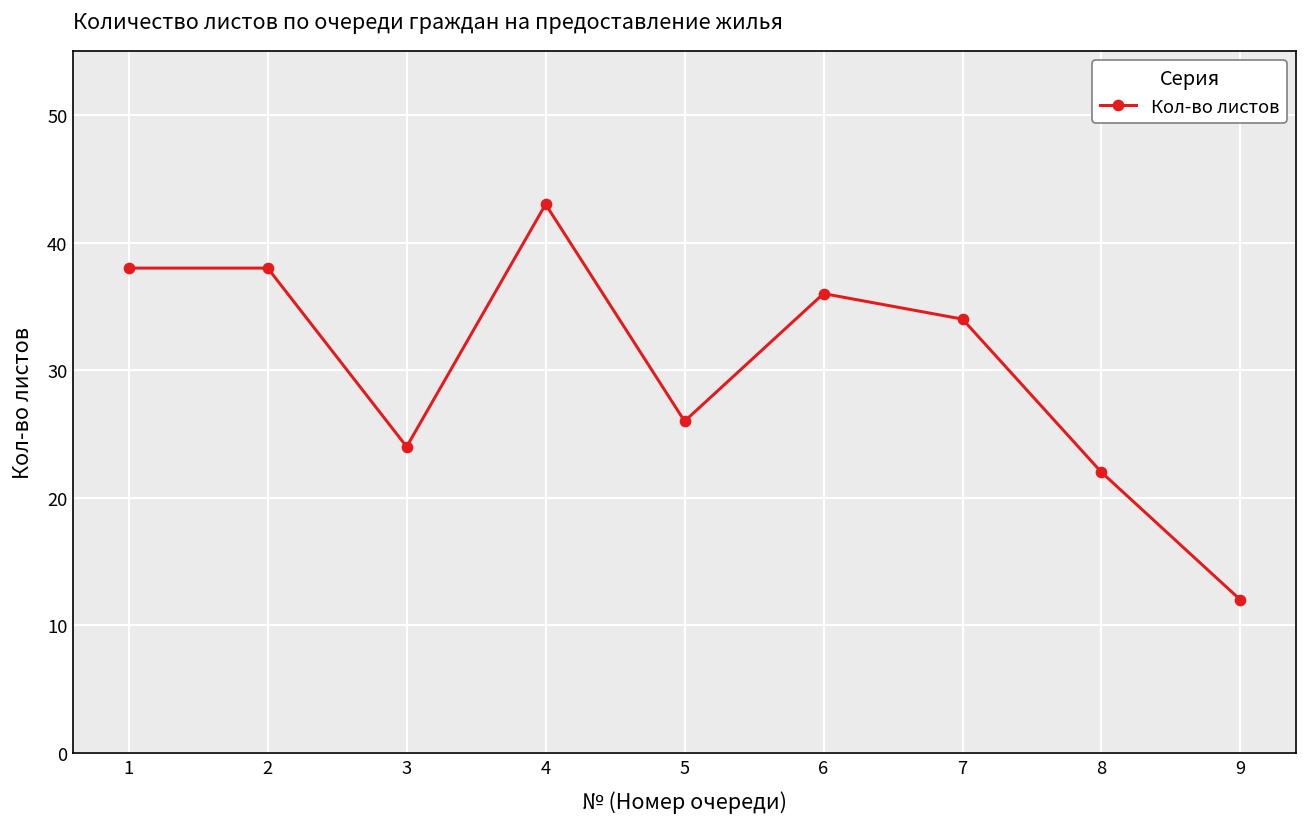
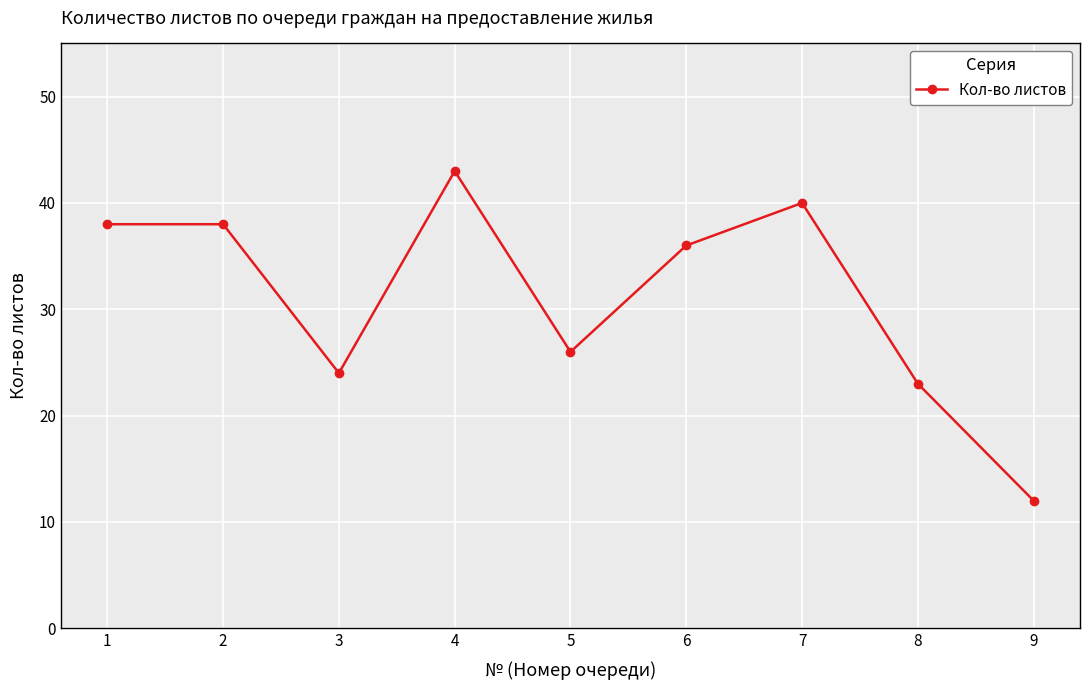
7: 34 -> 40
8: 22 -> 23
